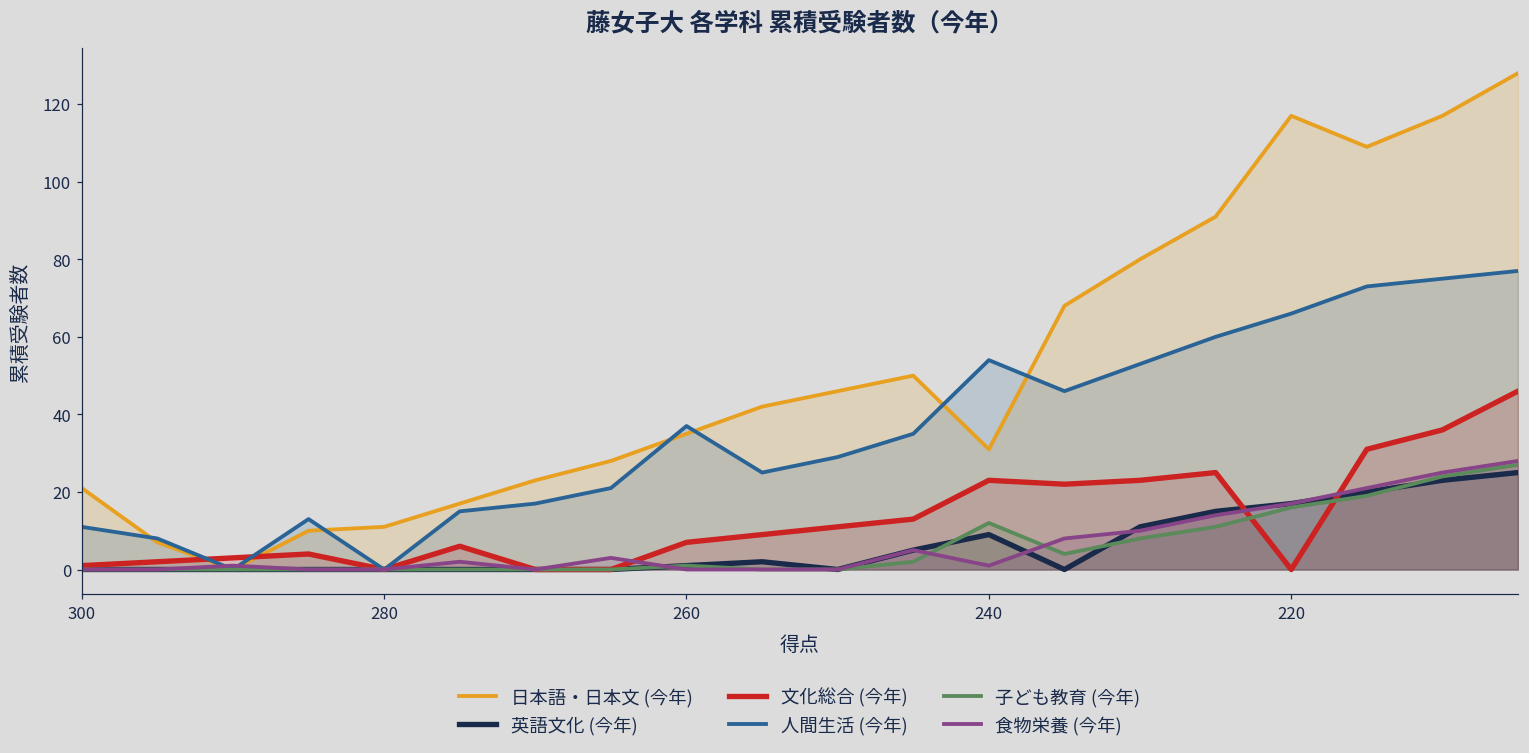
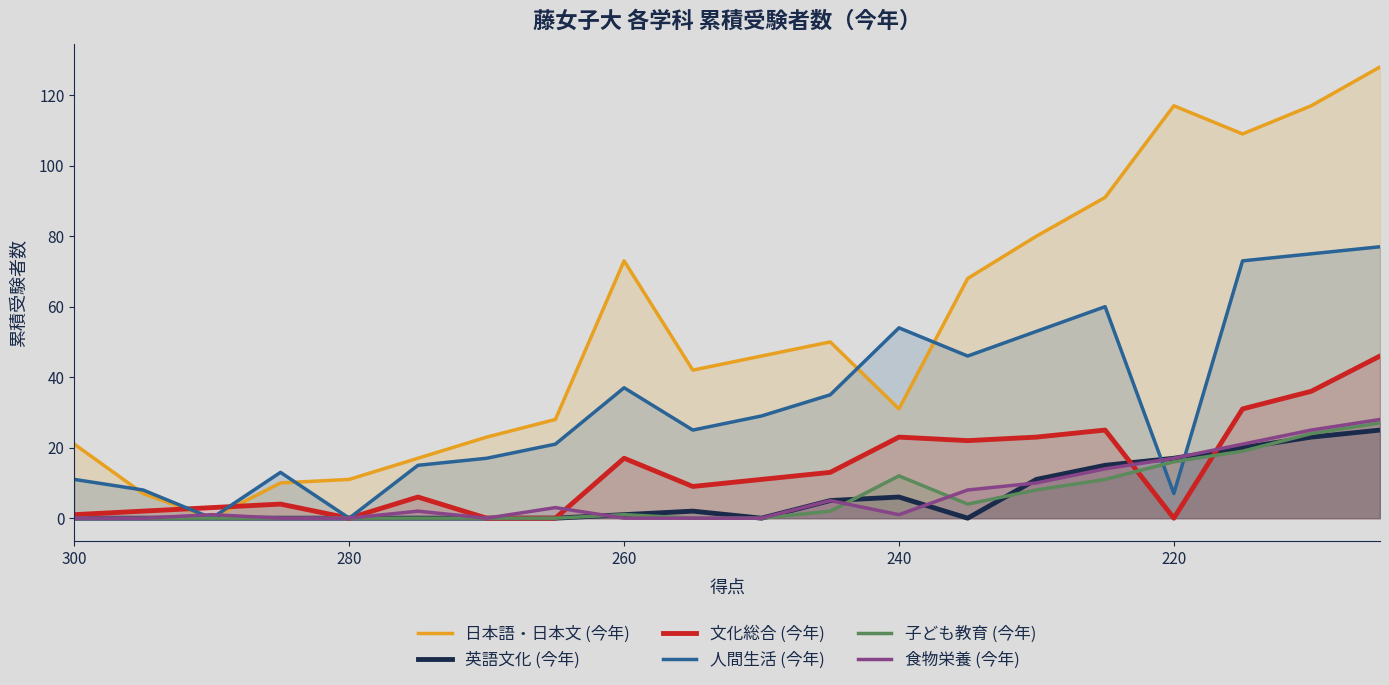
日本語・日本文 (今年), 260: 35 -> 73
文化総合 (今年), 260: 7 -> 17
英語文化 (今年), 240: 9 -> 6
人間生活 (今年), 220: 66 -> 7
